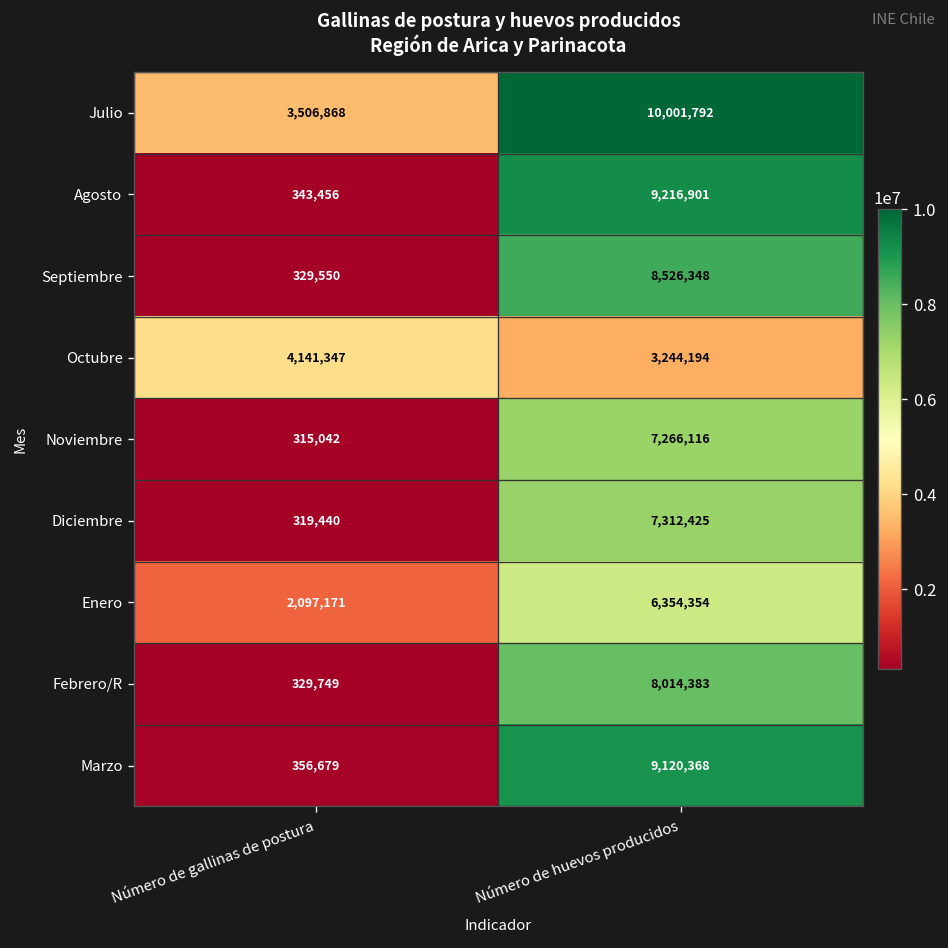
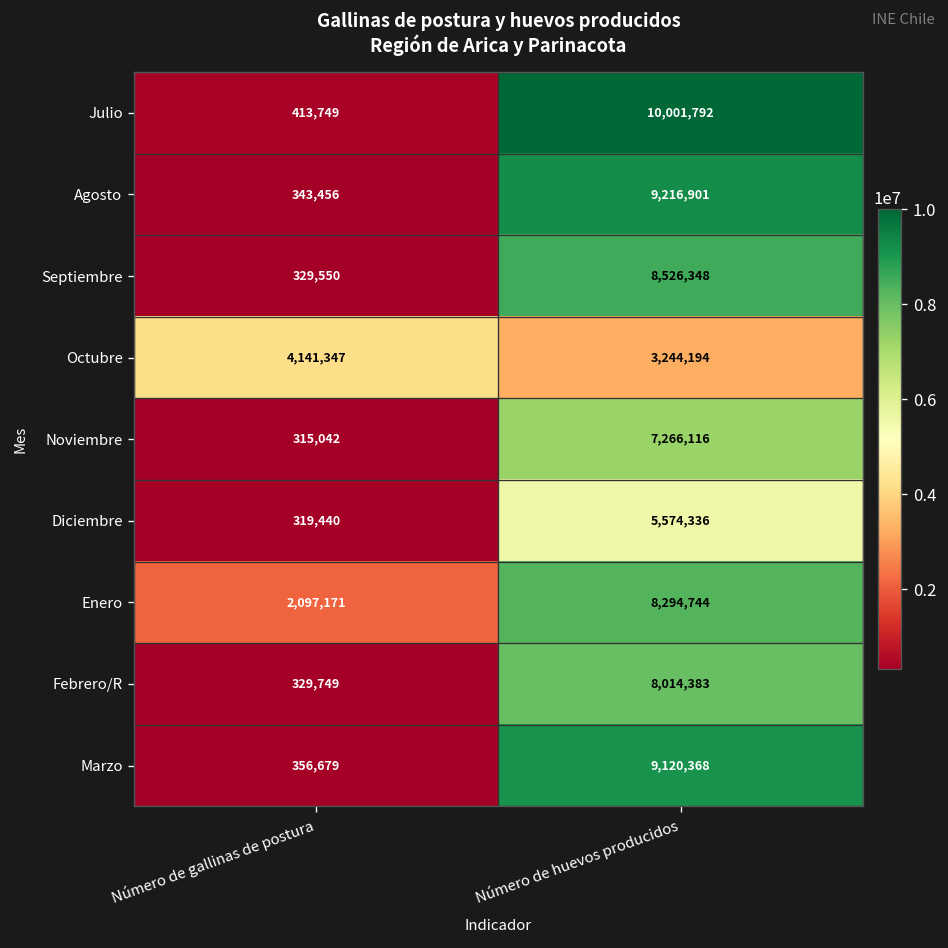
Julio, Número de gallinas de postura: 3,506,868 -> 413,749
Diciembre, Número de huevos producidos: 7,312,425 -> 5,574,336
Enero, Número de huevos producidos: 6,354,354 -> 8,294,744
